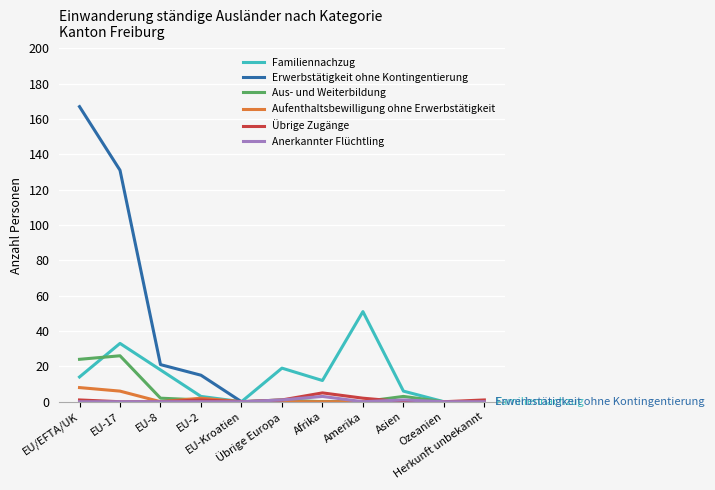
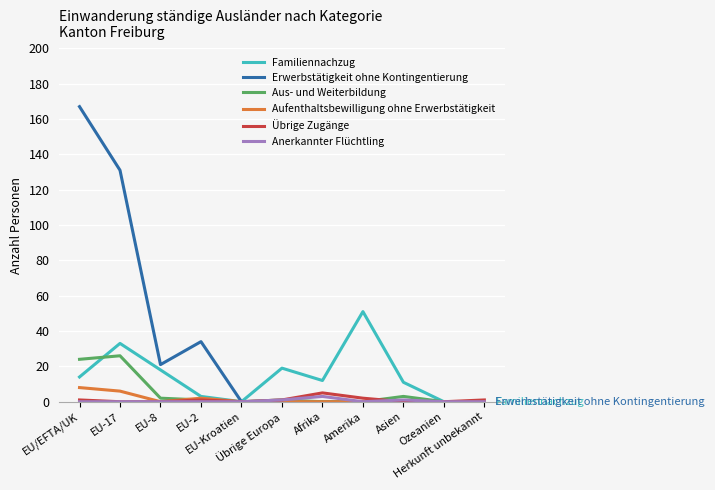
Erwerbstätigkeit ohne Kontingentierung, EU-2: 15 -> 34
Familiennachzug, Asien: 6 -> 11
